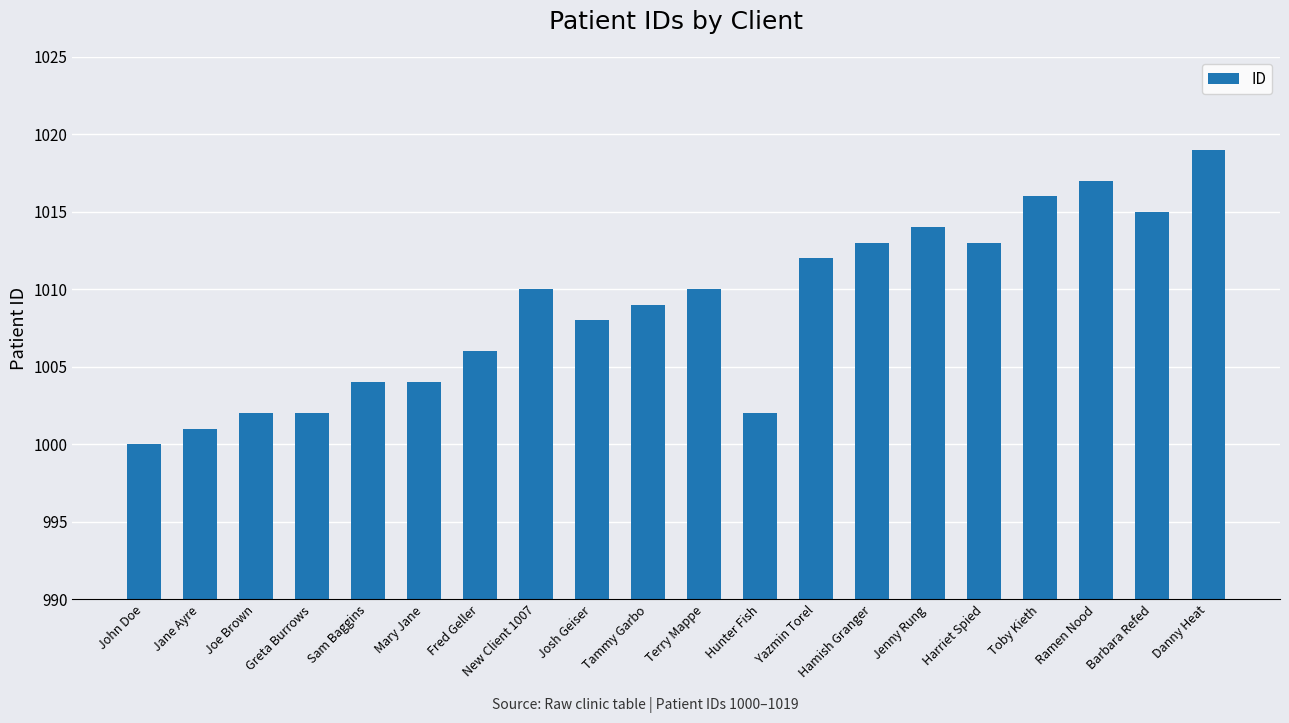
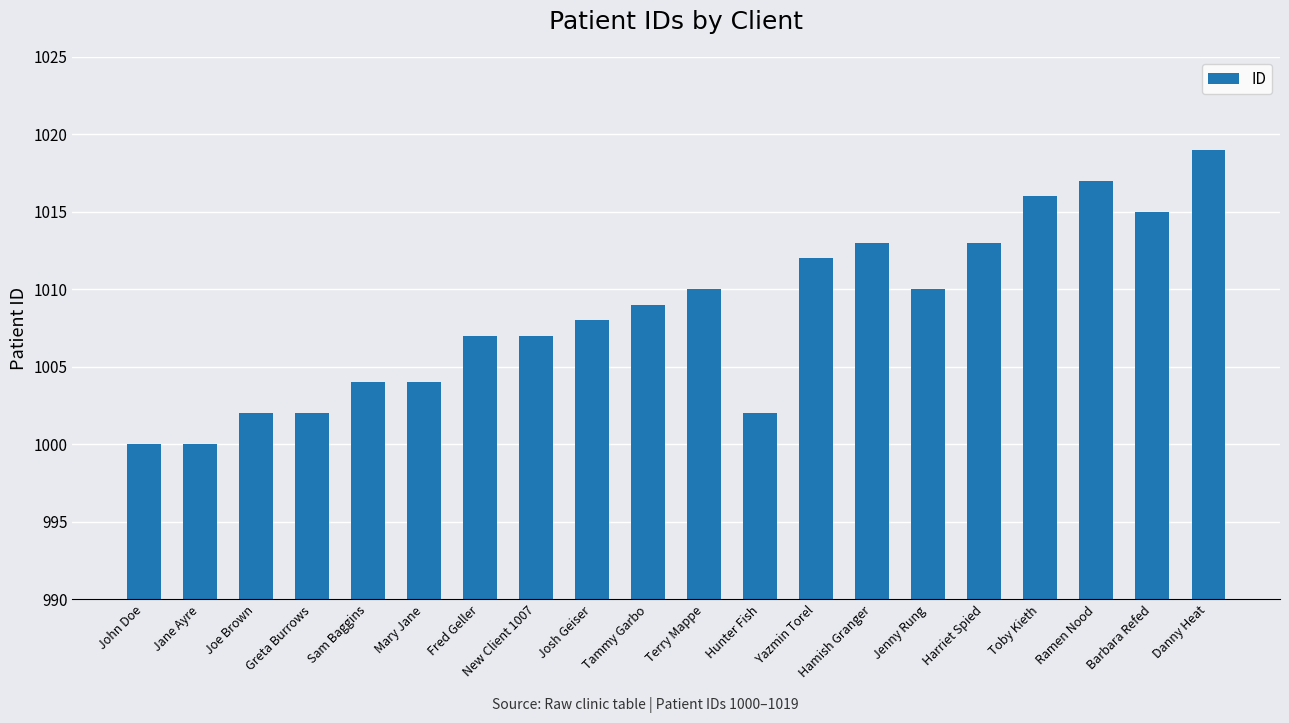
Jane Ayre: 1001 -> 1000
Fred Geller: 1006 -> 1007
New Client 1007: 1010 -> 1007
Jenny Rung: 1014 -> 1010
